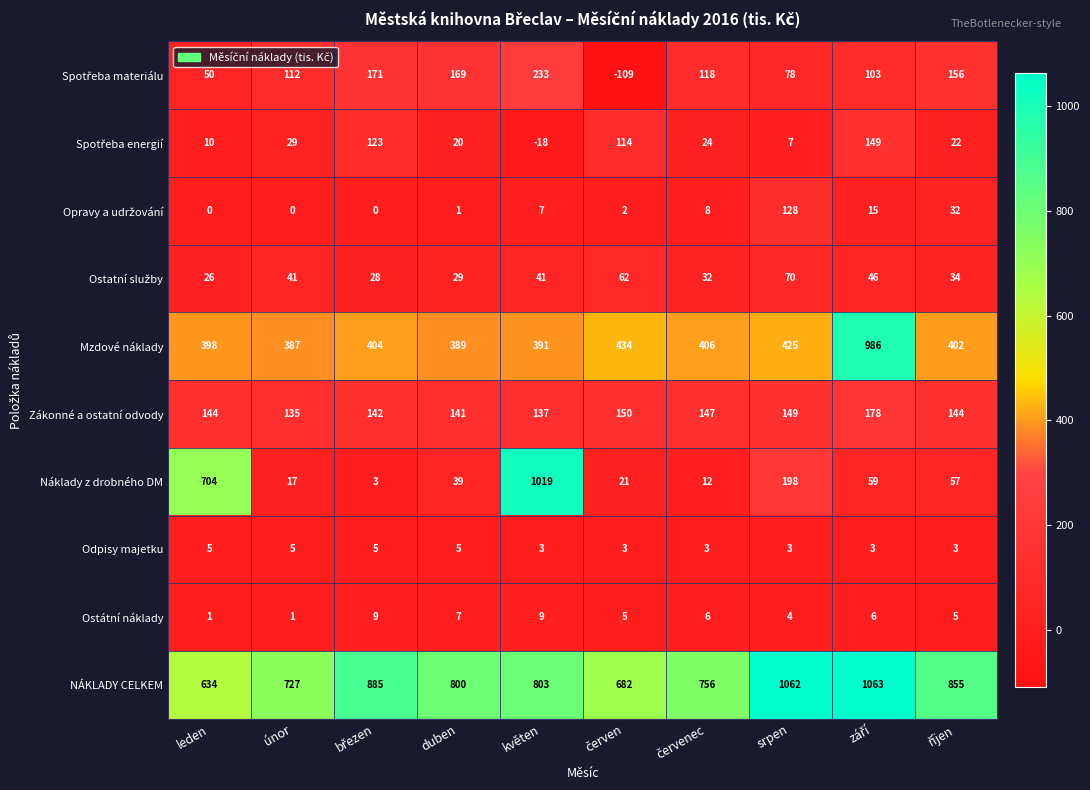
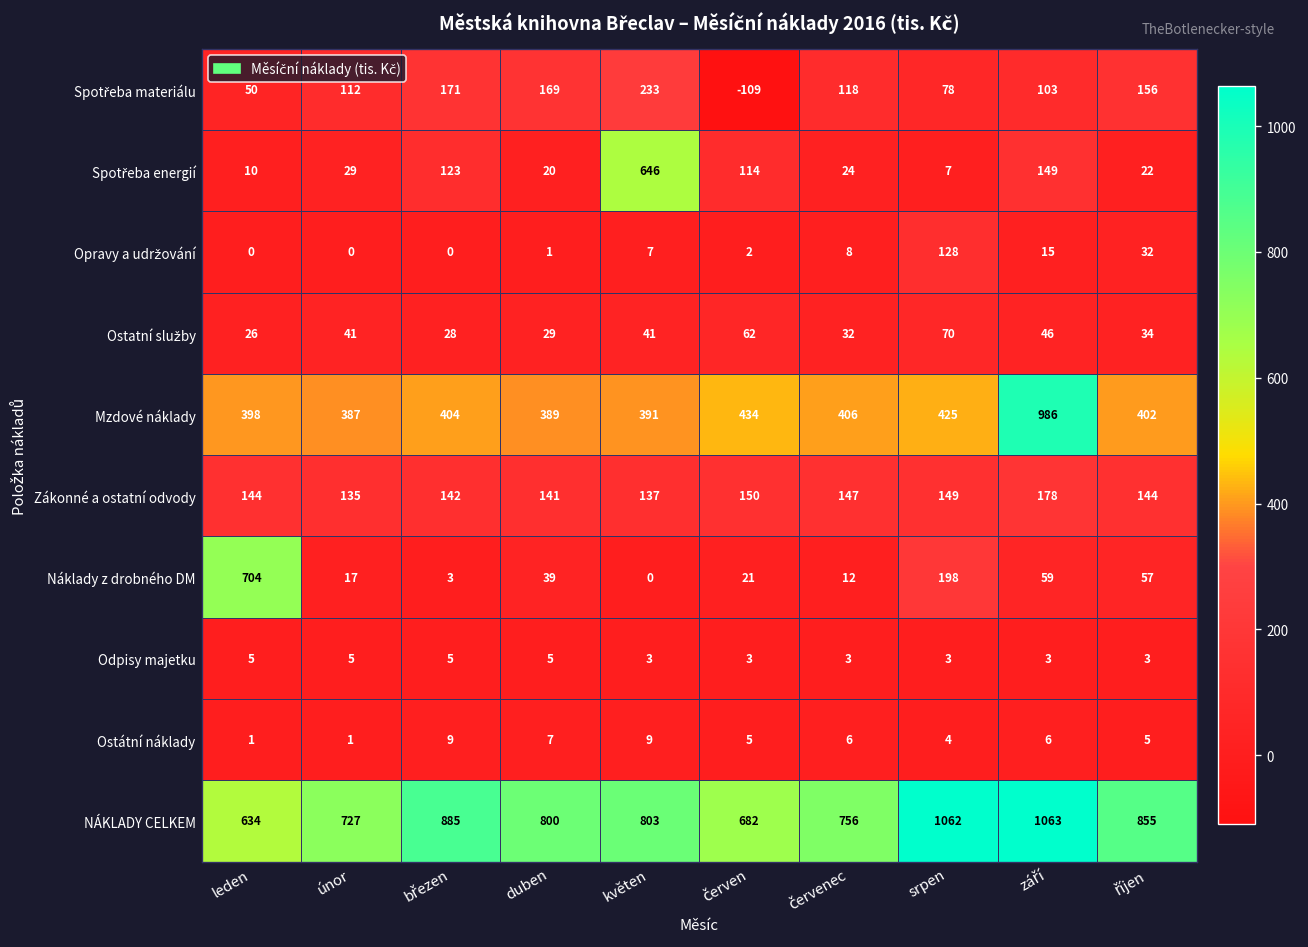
Spotřeba energií, květen: -18 -> 646
Náklady z drobného DM, květen: 1019 -> 0
